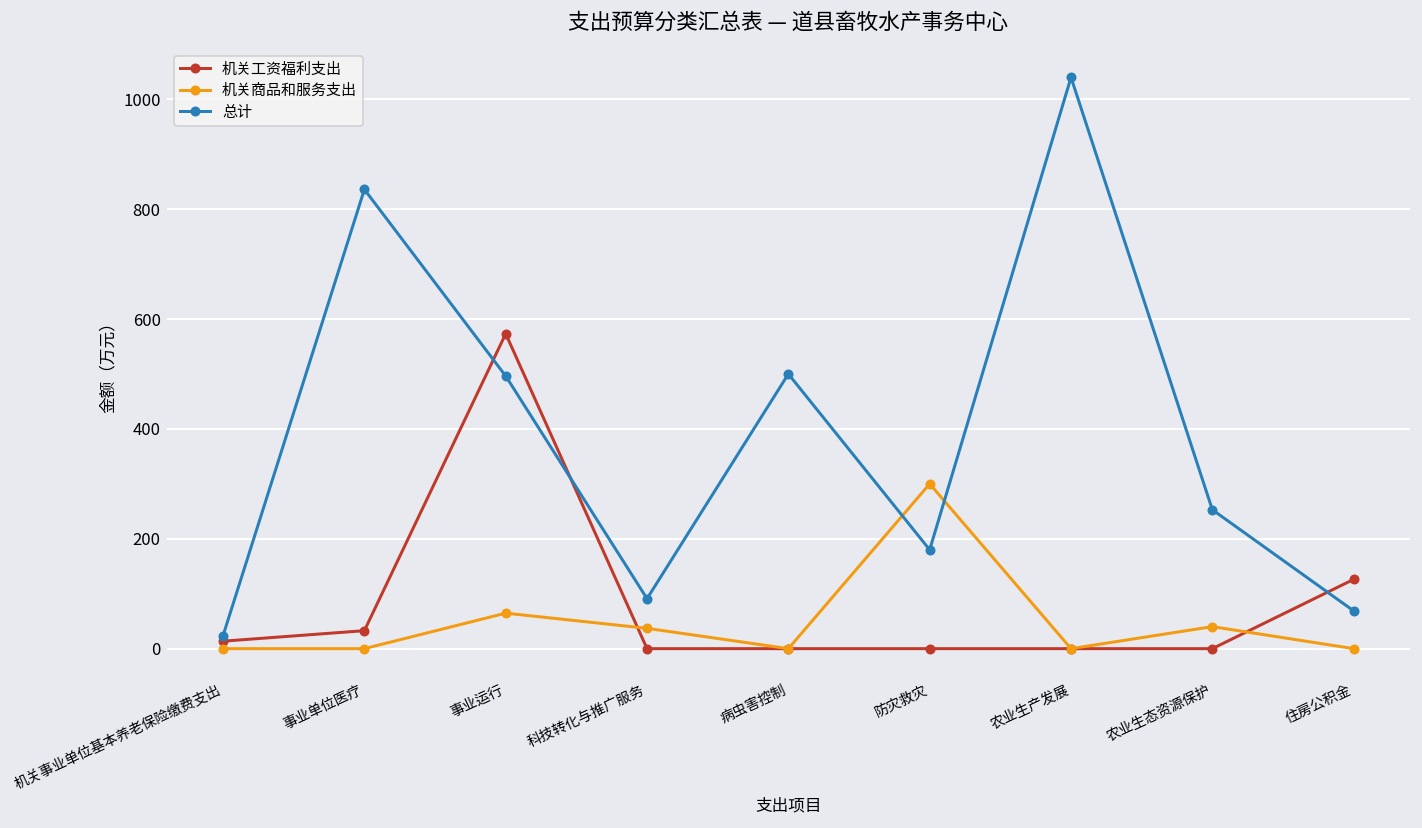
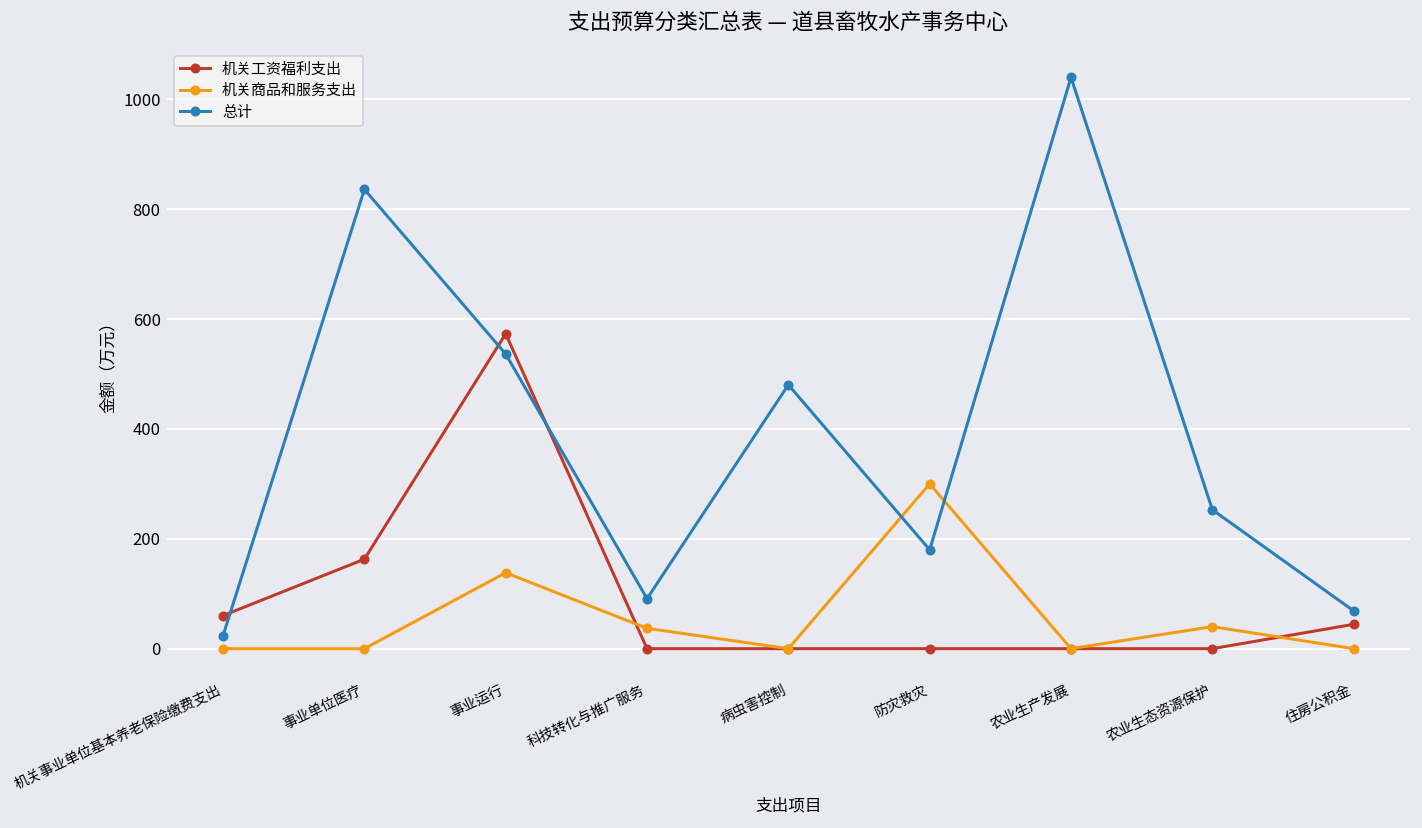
机关工资福利支出, 机关事业单位基本养老保险缴费支出: 10 -> 60
机关工资福利支出, 事业单位医疗: 30 -> 160
机关商品和服务支出, 事业运行: 60 -> 140
总计, 事业运行: 500 -> 540
总计, 病虫害控制: 500 -> 480
机关工资福利支出, 住房公积金: 130 -> 40
